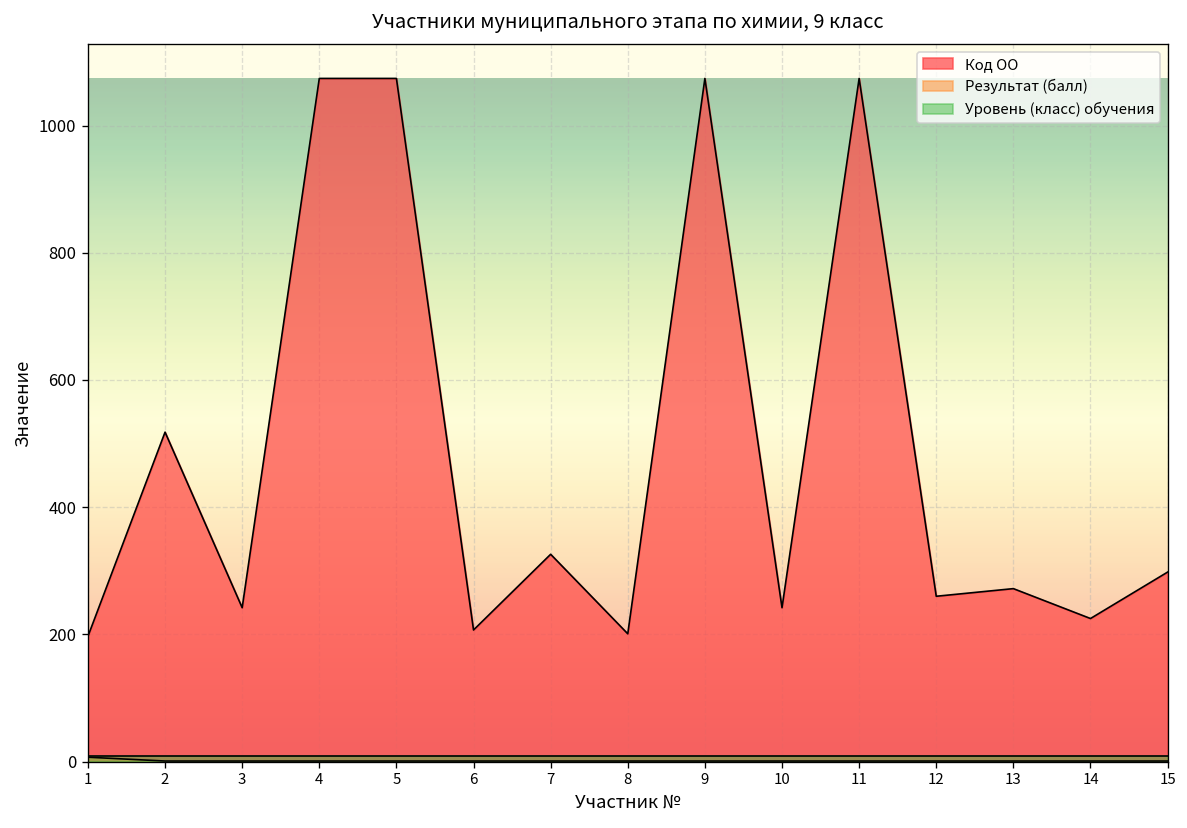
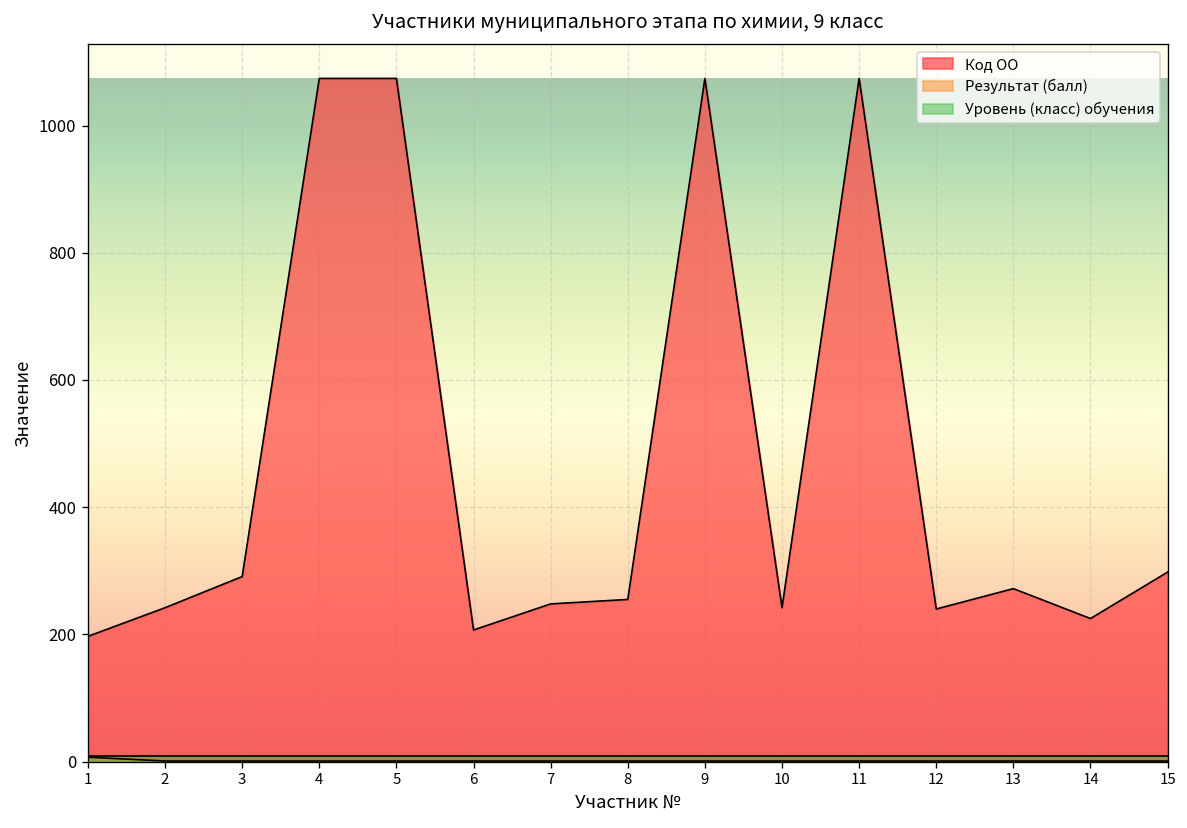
Код ОО, 2: 520 -> 240
Код ОО, 3: 240 -> 290
Код ОО, 7: 330 -> 250
Код ОО, 8: 200 -> 260
Код ОО, 12: 260 -> 240
